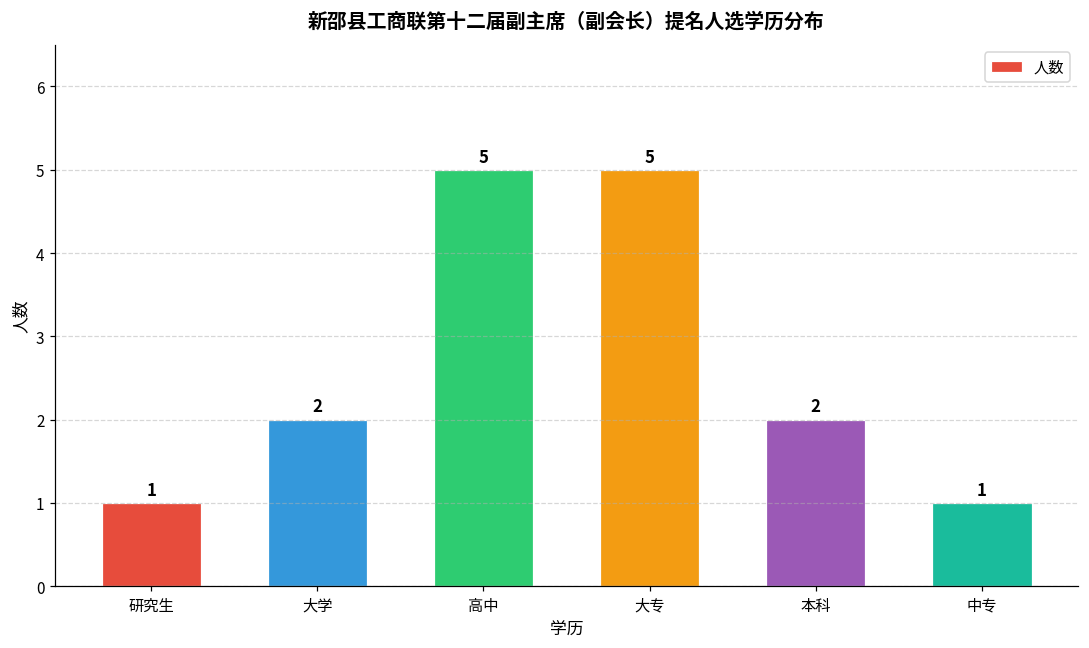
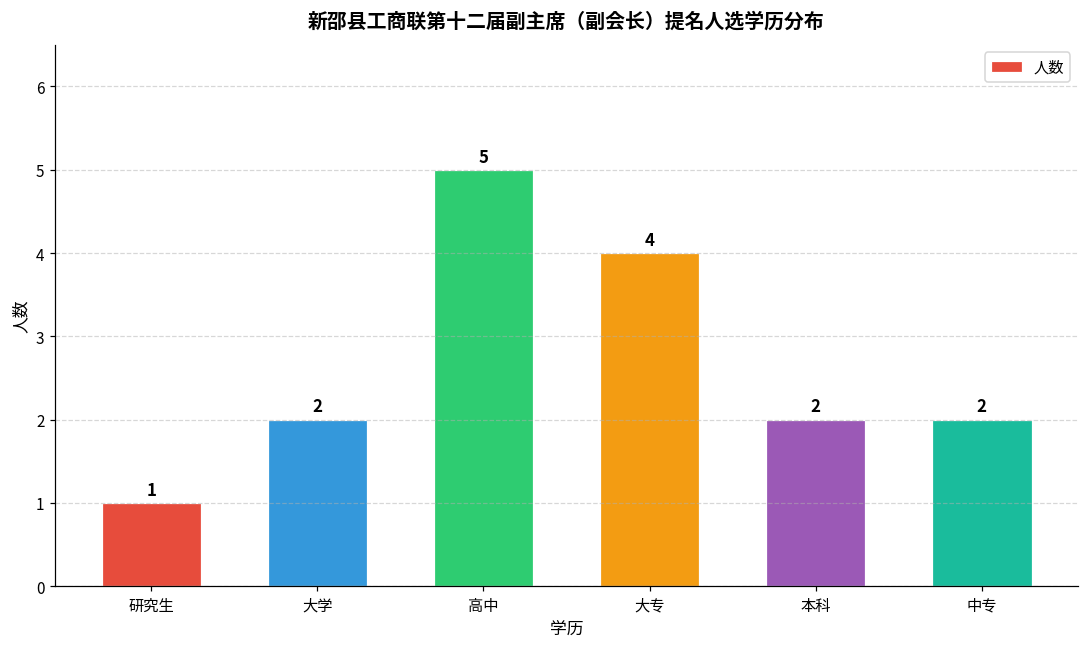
大专: 5 -> 4
中专: 1 -> 2
